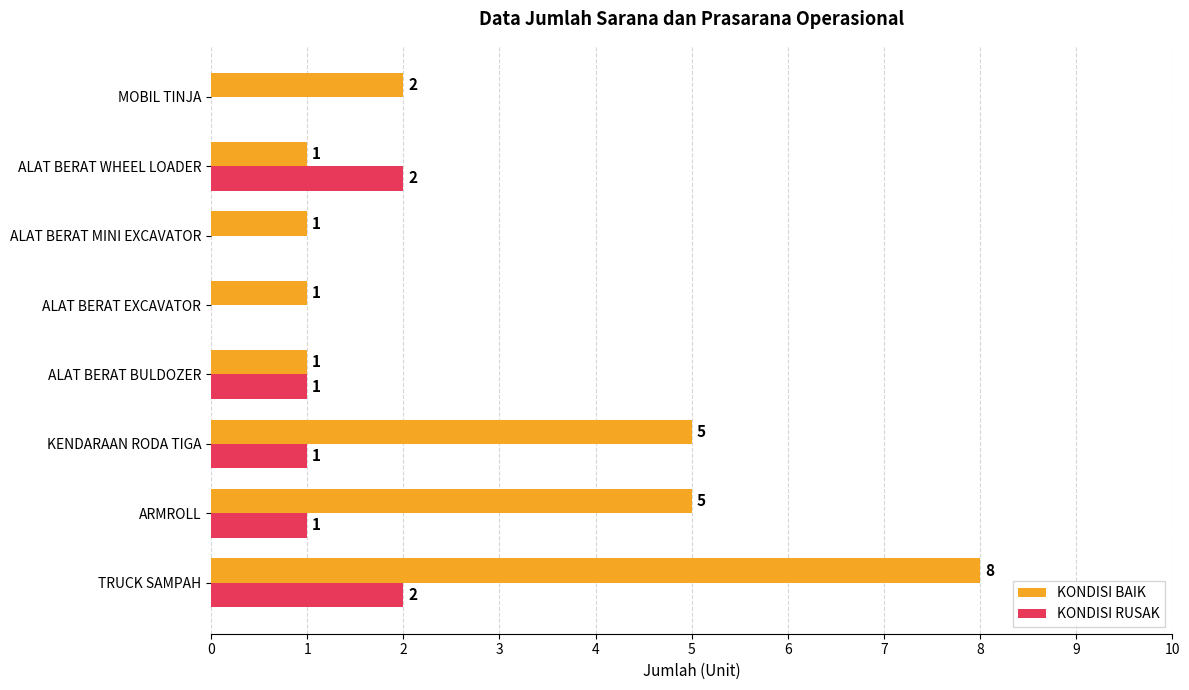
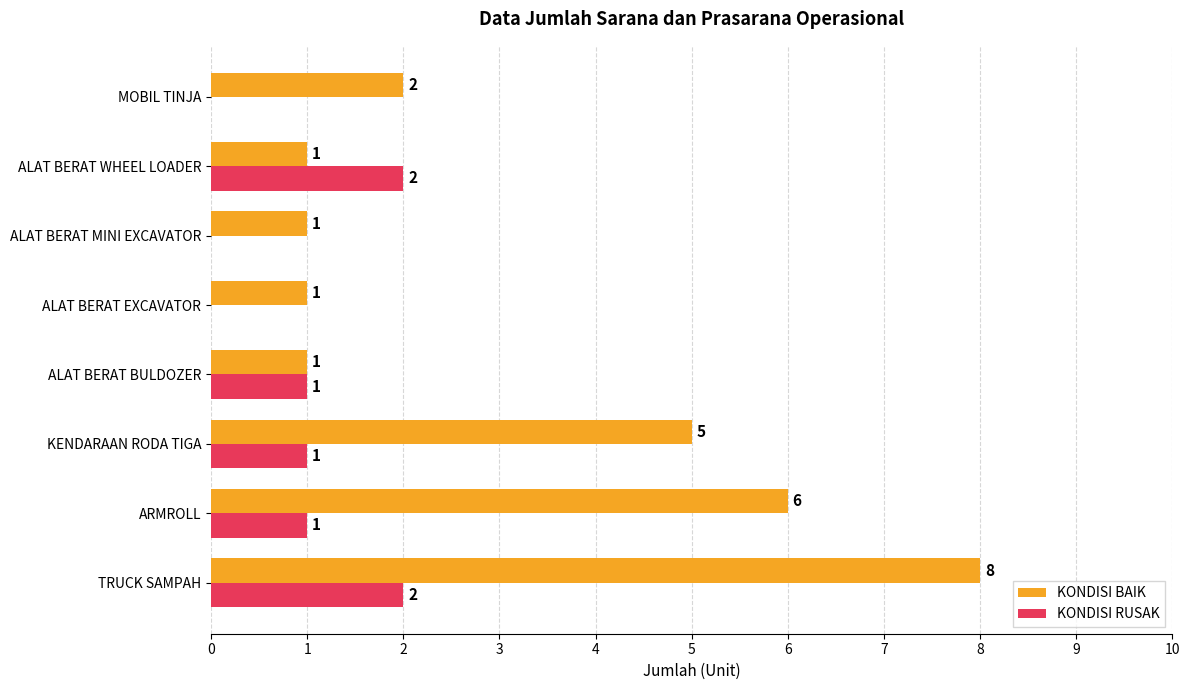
KONDISI BAIK, ARMROLL: 5 -> 6
